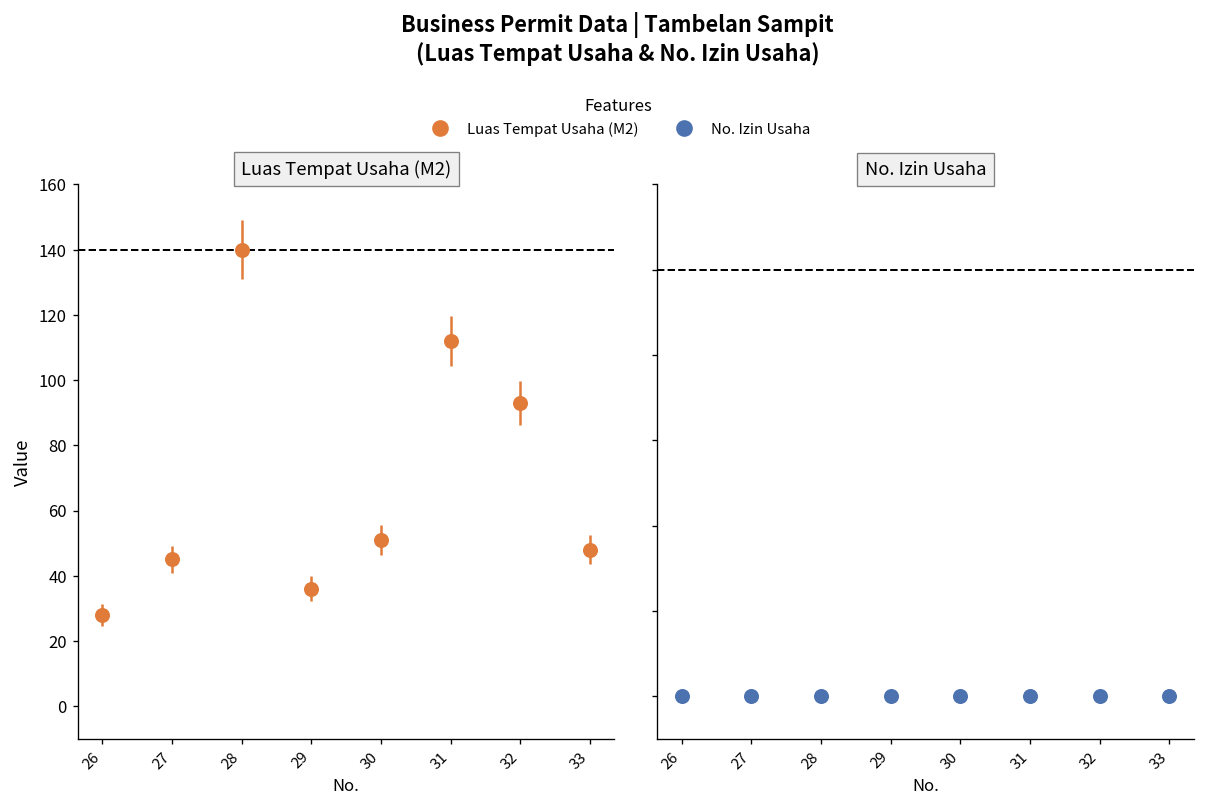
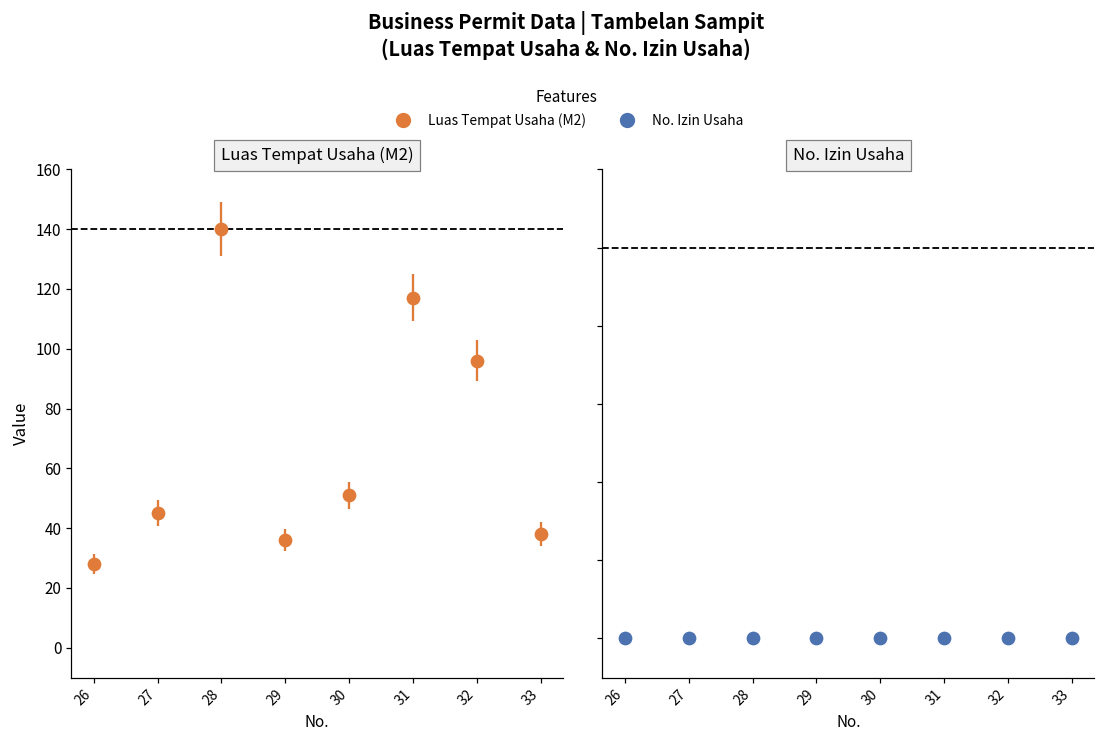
Luas Tempat Usaha (M2), 31: 112 -> 117
Luas Tempat Usaha (M2), 32: 93 -> 96
Luas Tempat Usaha (M2), 33: 48 -> 38
